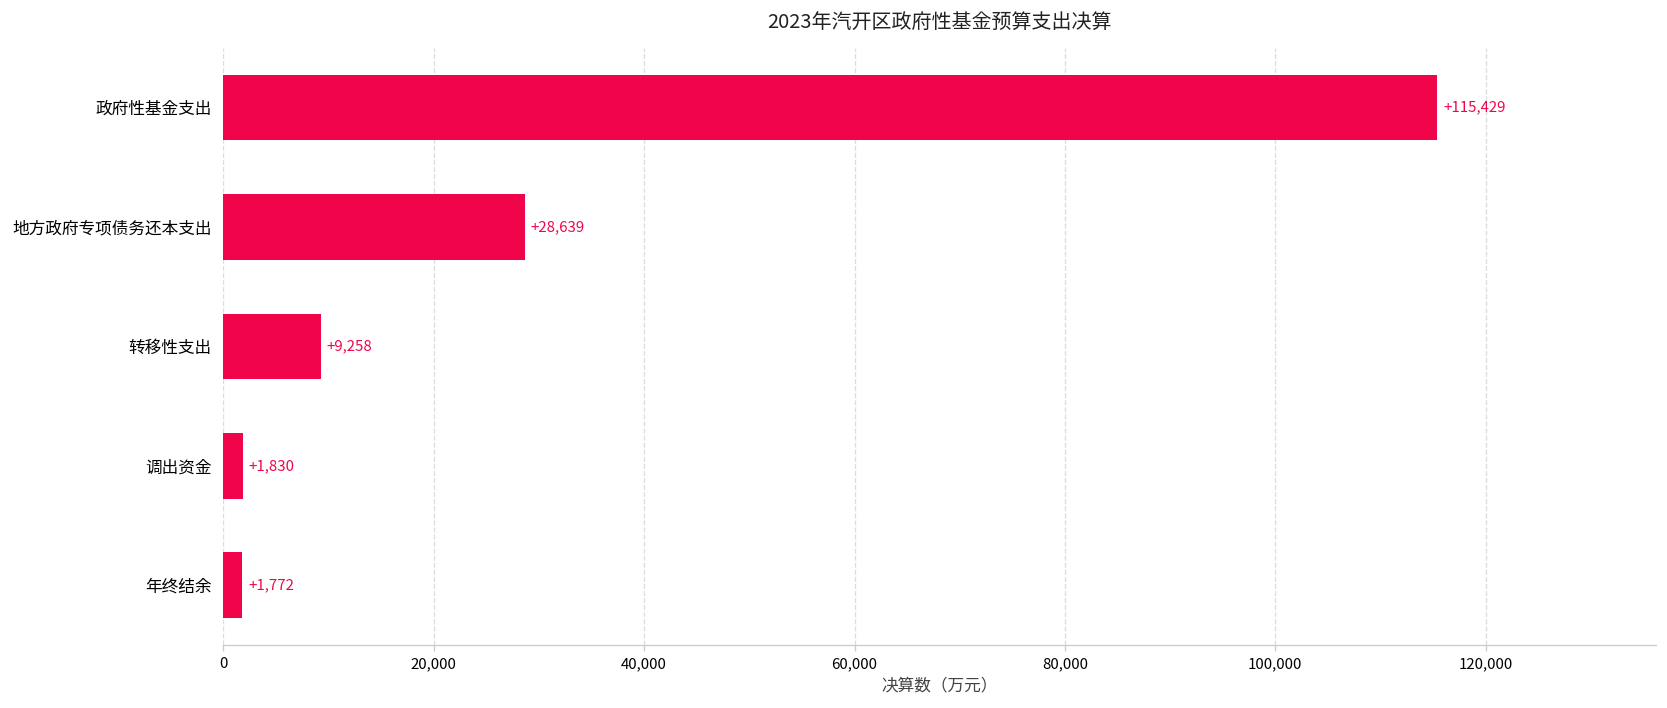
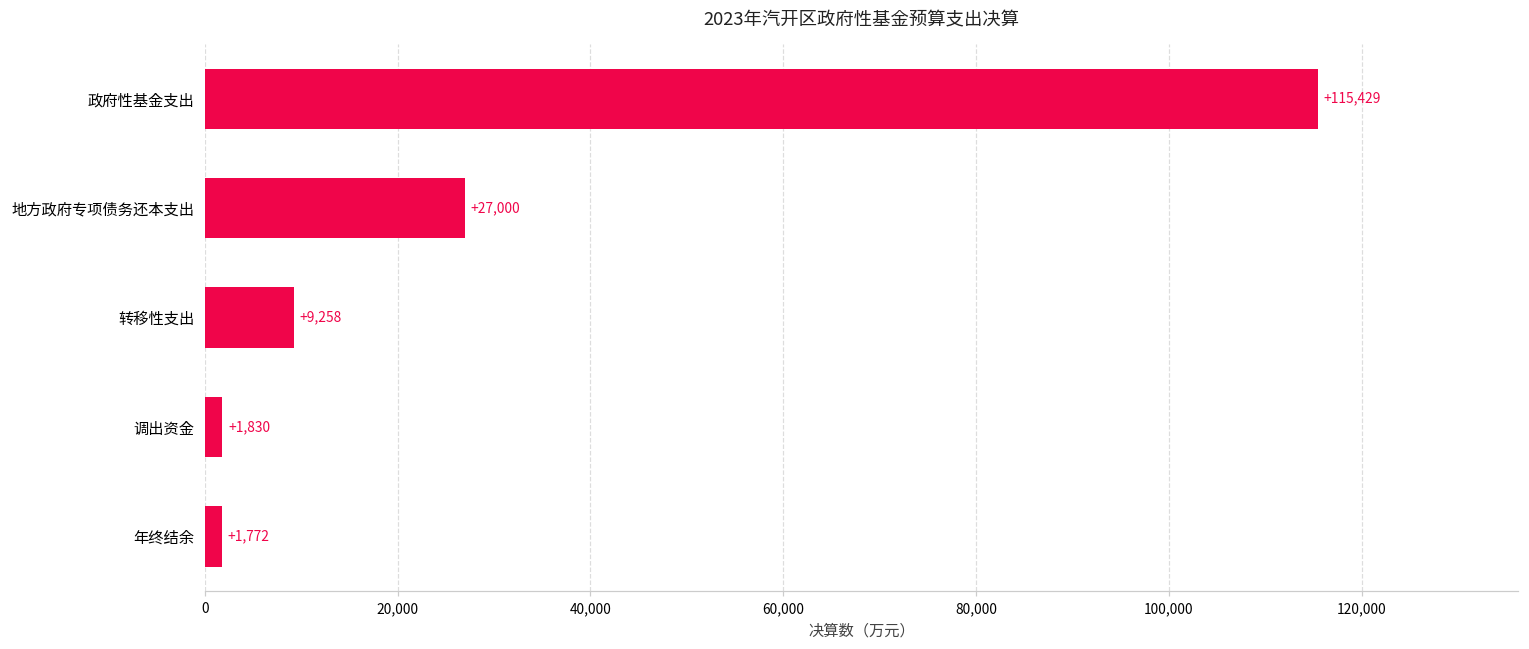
地方政府专项债务还本支出: +28,639 -> +27,000
